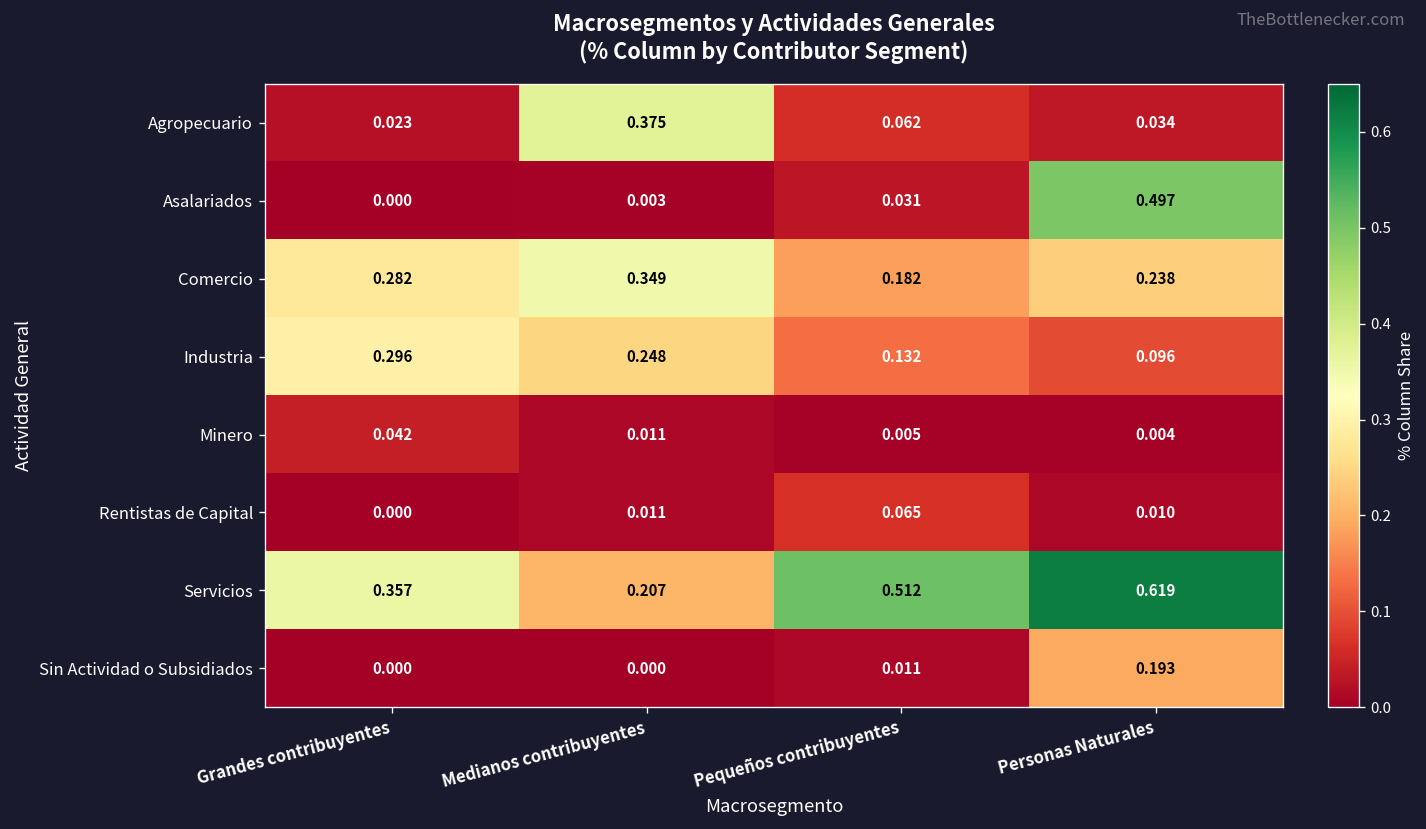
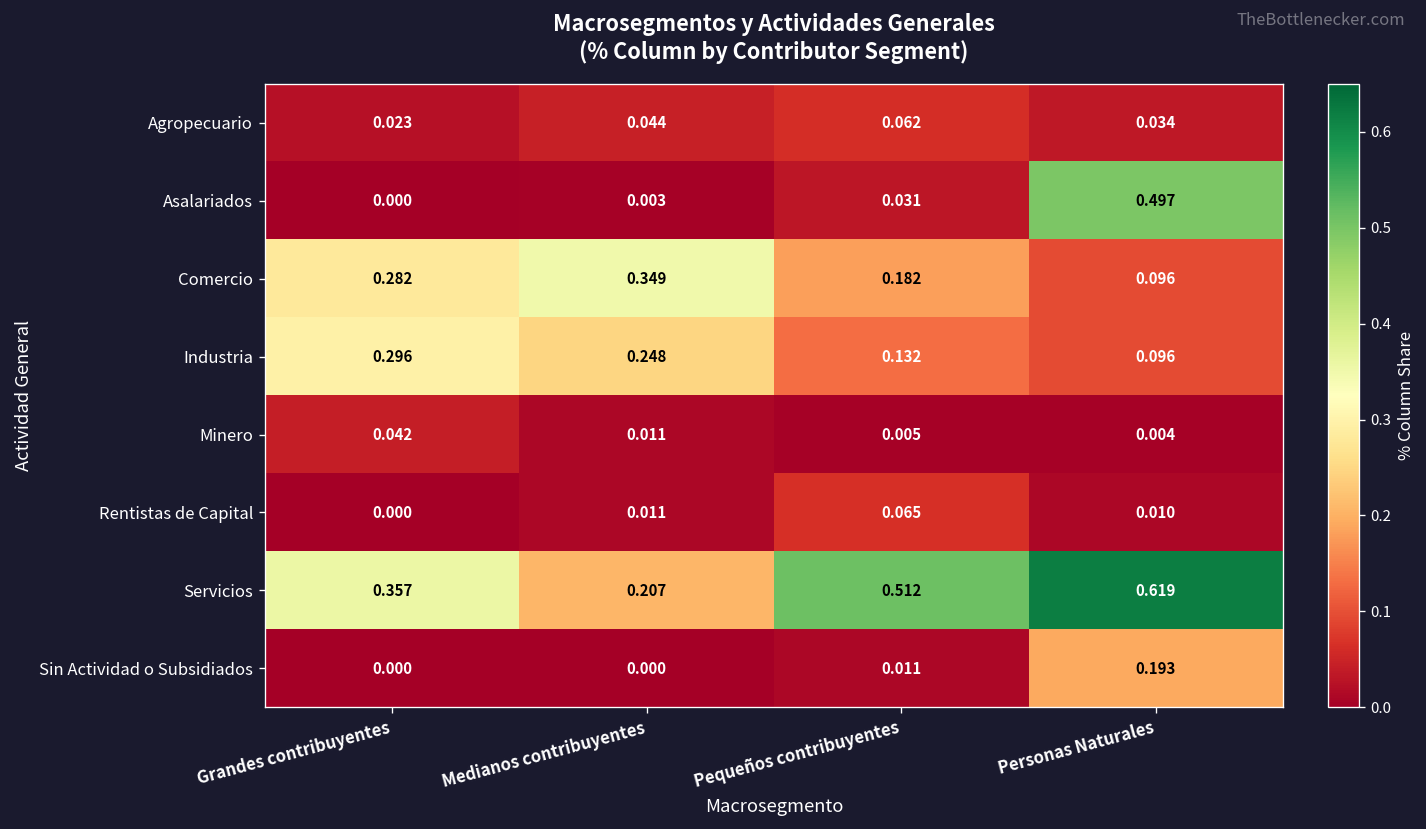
Agropecuario, Medianos contribuyentes: 0.375 -> 0.044
Comercio, Personas Naturales: 0.238 -> 0.096
